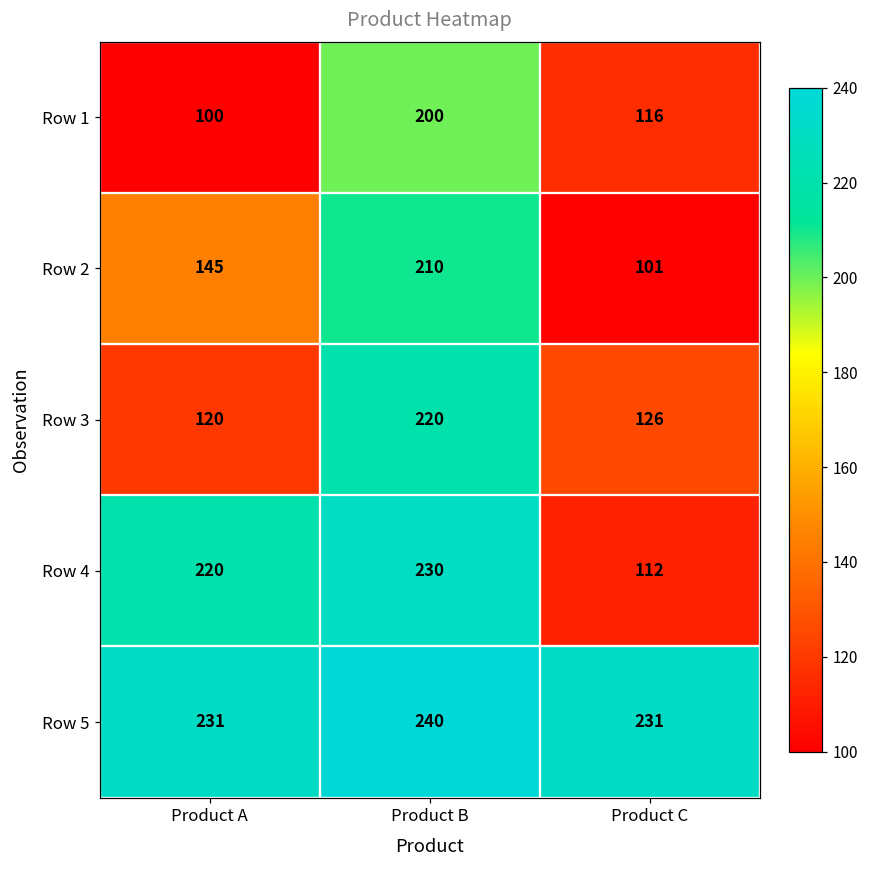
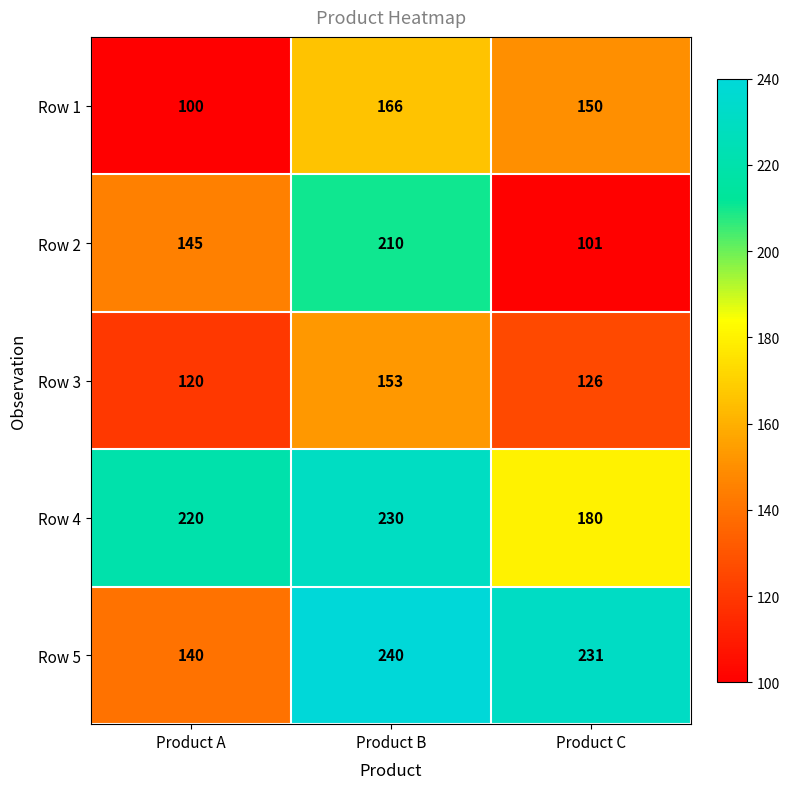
Row 1, Product B: 200 -> 166
Row 1, Product C: 116 -> 150
Row 3, Product B: 220 -> 153
Row 4, Product C: 112 -> 180
Row 5, Product A: 231 -> 140
